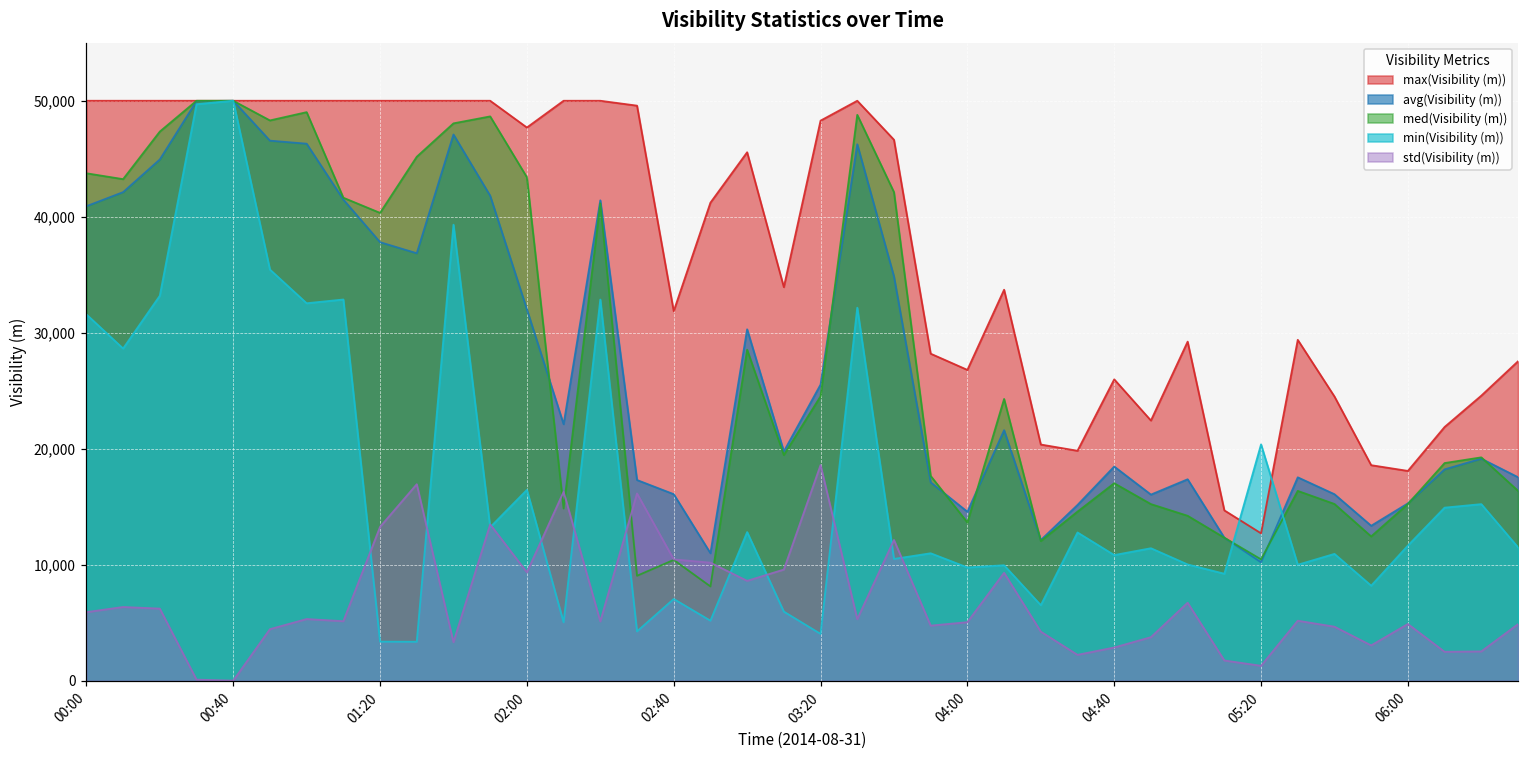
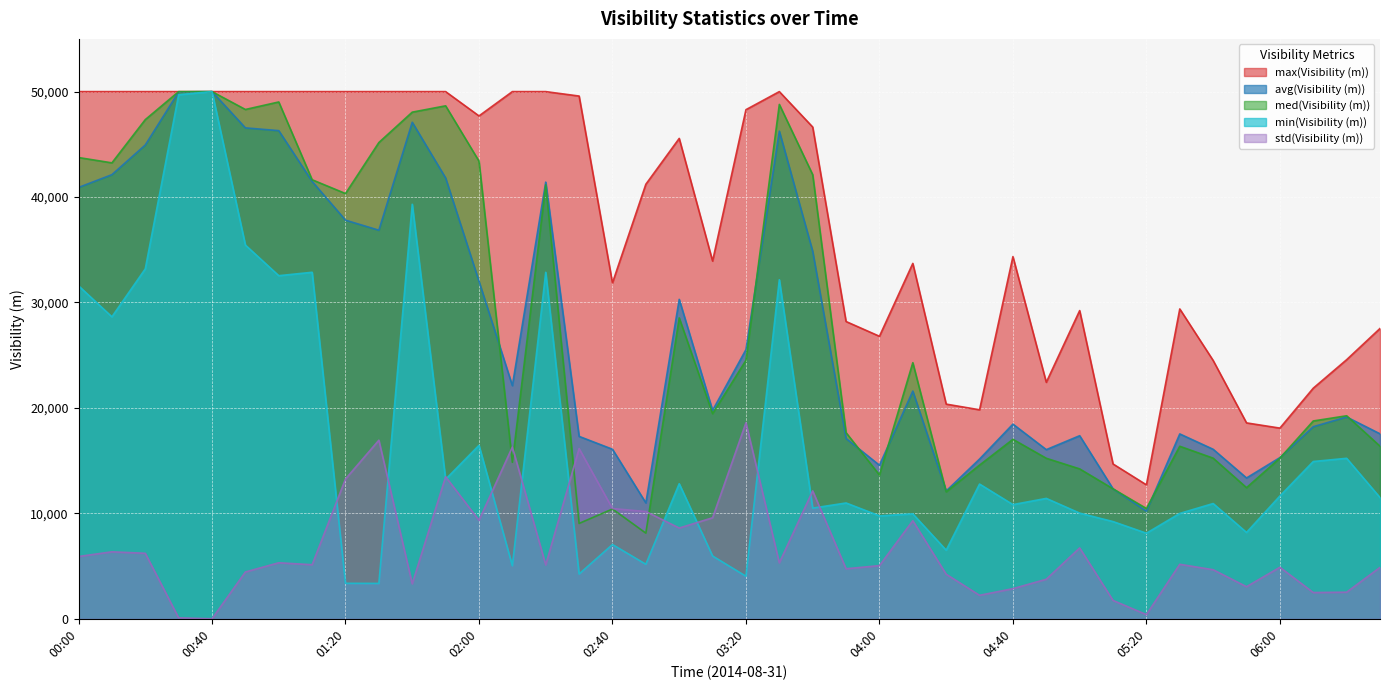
max(Visibility (m)), 04:40: 26,000 -> 34,400
min(Visibility (m)), 05:20: 20,400 -> 8,100
std(Visibility (m)), 05:20: 1,300 -> 400
